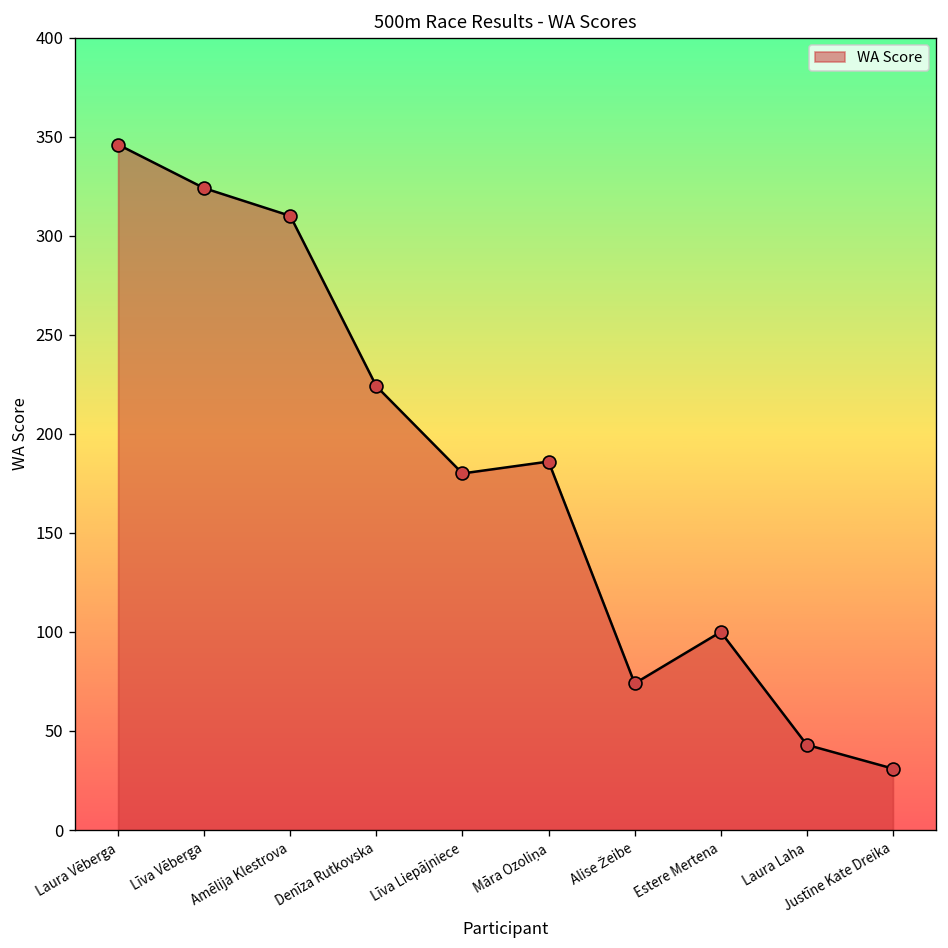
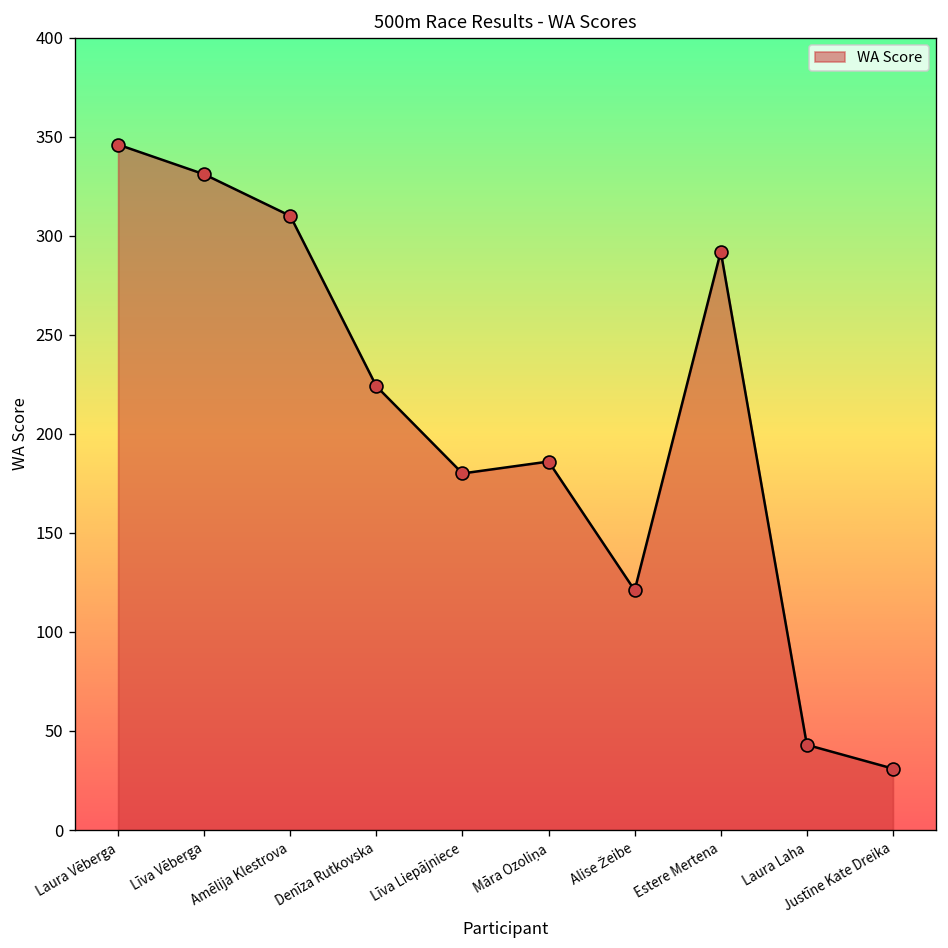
Līva Vēberga: 324 -> 331
Alise Žeibe: 74 -> 121
Estere Mertena: 100 -> 292
